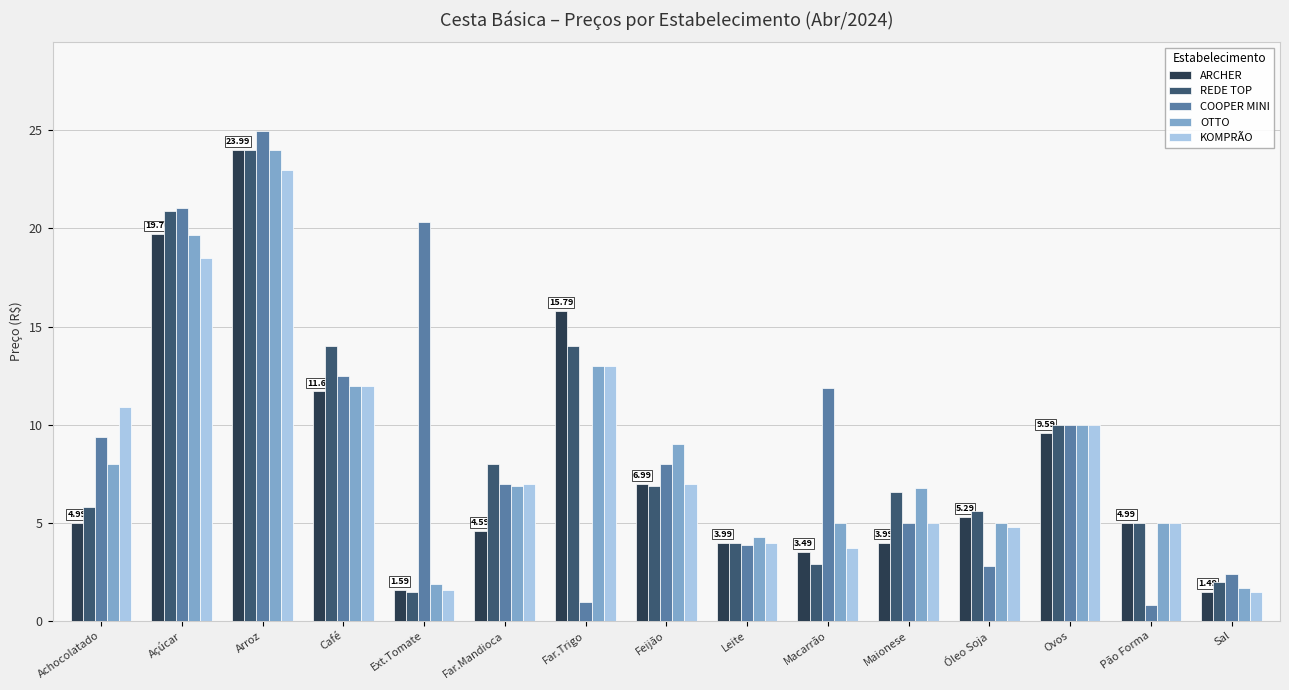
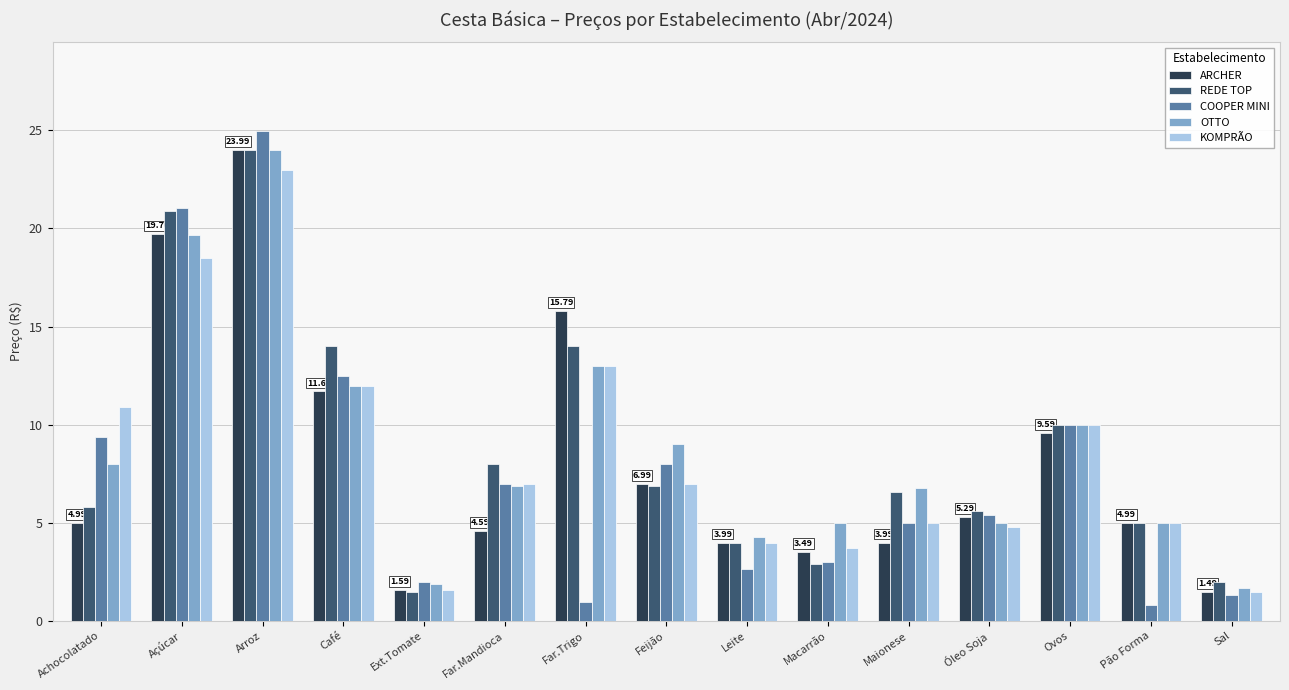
COOPER MINI, Ext.Tomate: 20.3 -> 2.0
COOPER MINI, Leite: 3.9 -> 2.6
COOPER MINI, Macarrão: 11.9 -> 3.0
COOPER MINI, Óleo Soja: 2.8 -> 5.4
COOPER MINI, Sal: 2.4 -> 1.3
